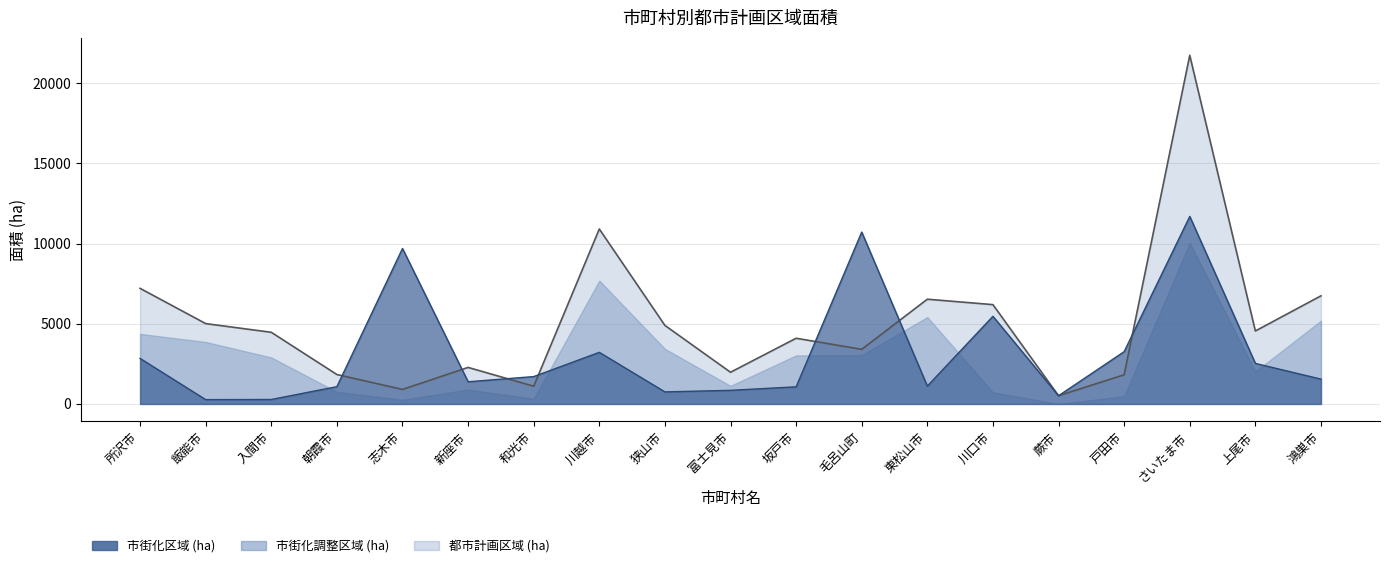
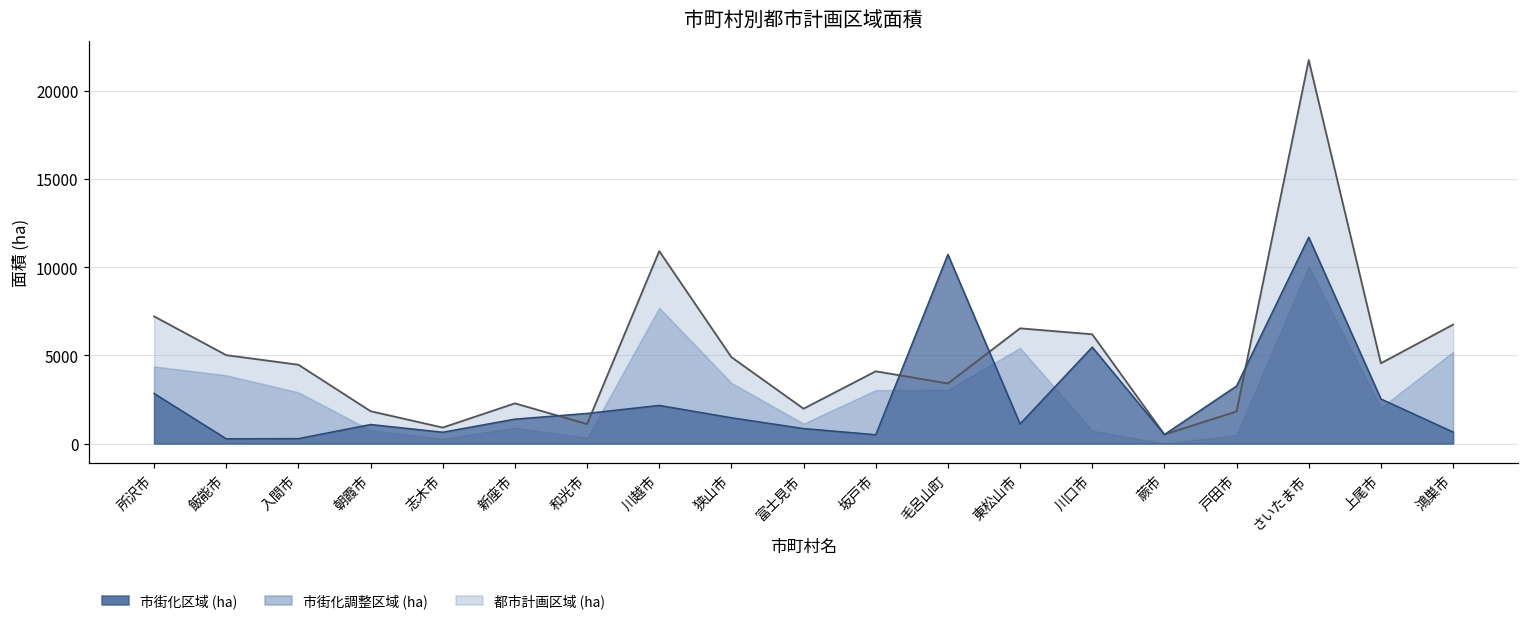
市街化区域 (ha), 志木市: 9700 -> 600
市街化区域 (ha), 川越市: 3200 -> 2200
市街化区域 (ha), 狭山市: 800 -> 1500
市街化区域 (ha), 坂戸市: 1100 -> 500
市街化区域 (ha), 鴻巣市: 1500 -> 700
